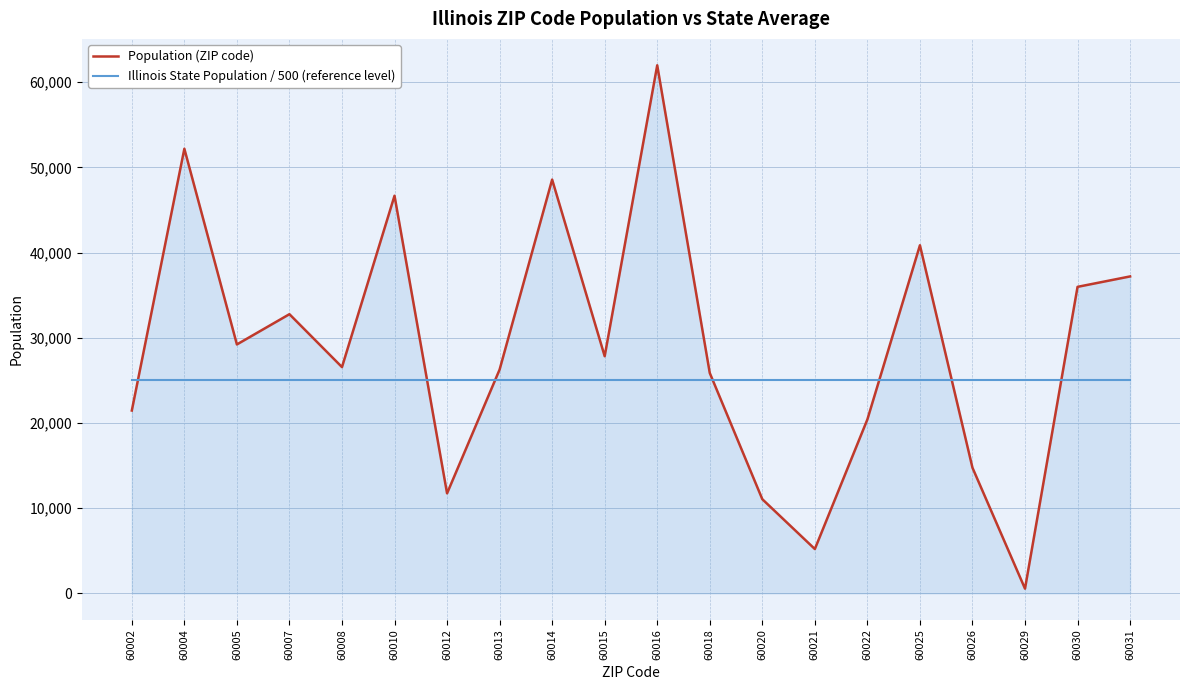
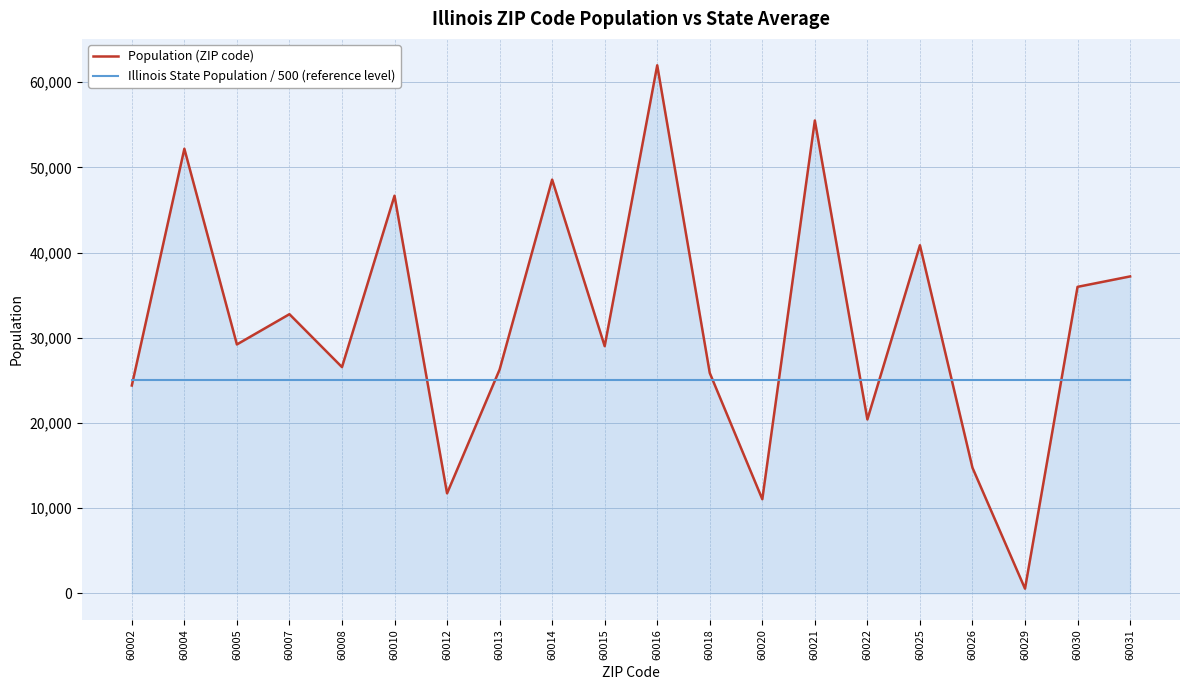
Population (ZIP code), 60002: 21,000 -> 24,000
Population (ZIP code), 60015: 28,000 -> 29,000
Population (ZIP code), 60021: 5,000 -> 56,000
